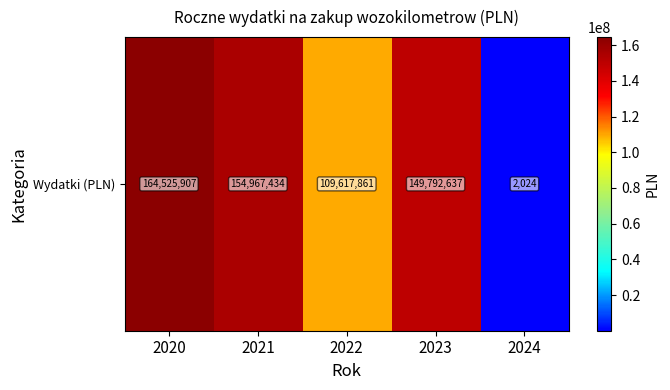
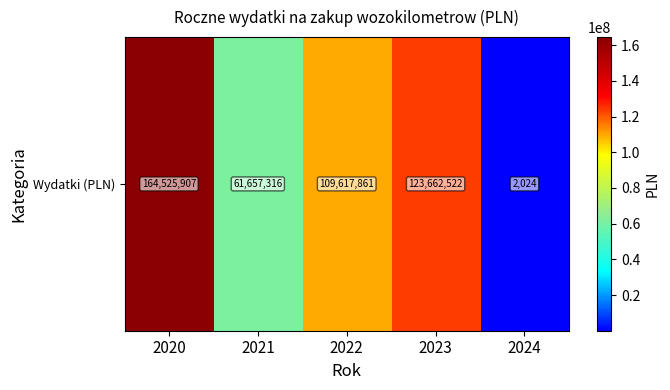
Wydatki (PLN), 2021: 154,967,434 -> 61,657,316
Wydatki (PLN), 2023: 149,792,637 -> 123,662,522
